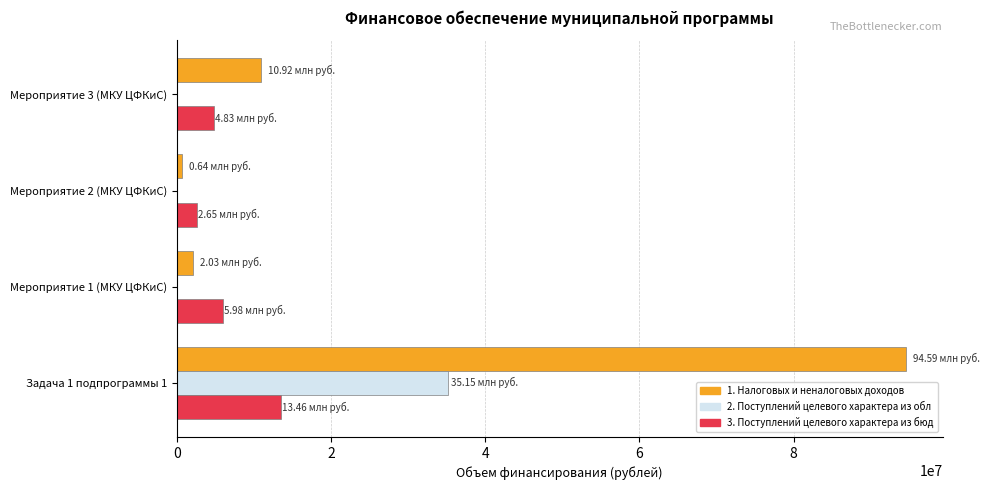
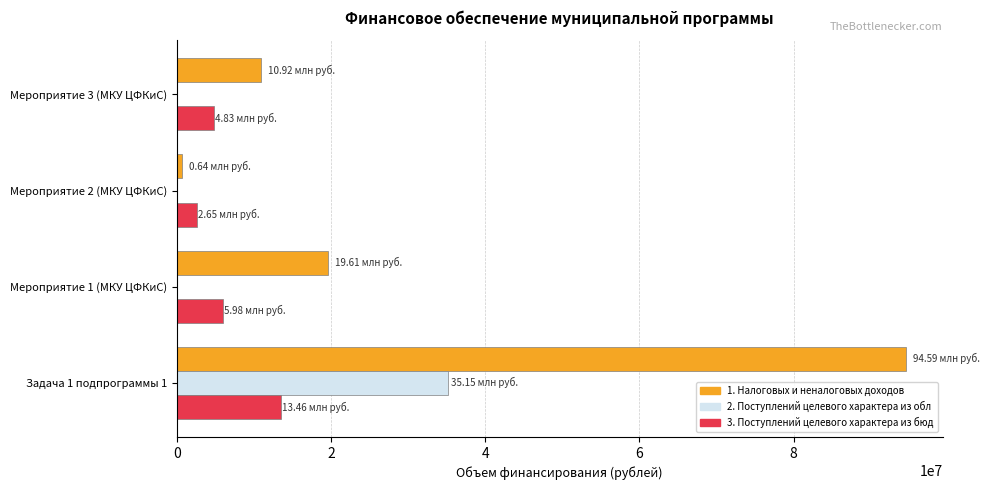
1. Налоговых и неналоговых доходов, Мероприятие 1 (МКУ ЦФКиС): 2.03 -> 19.61
